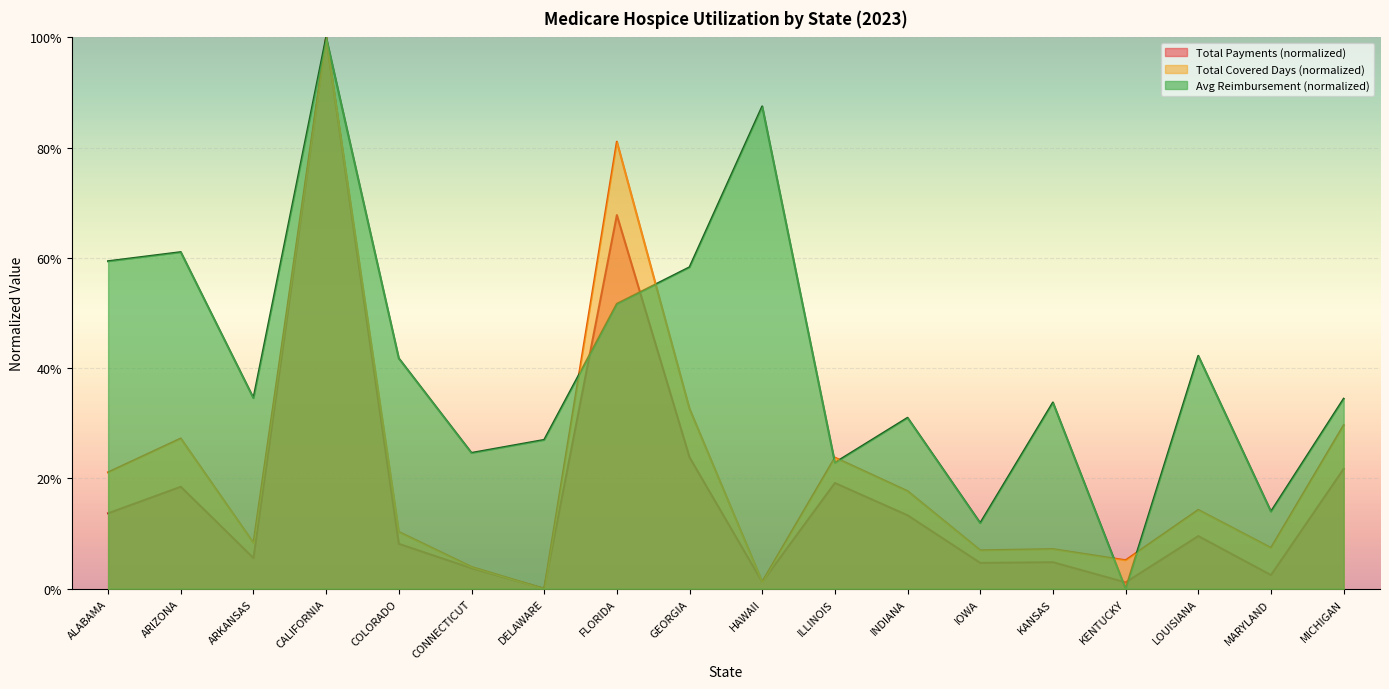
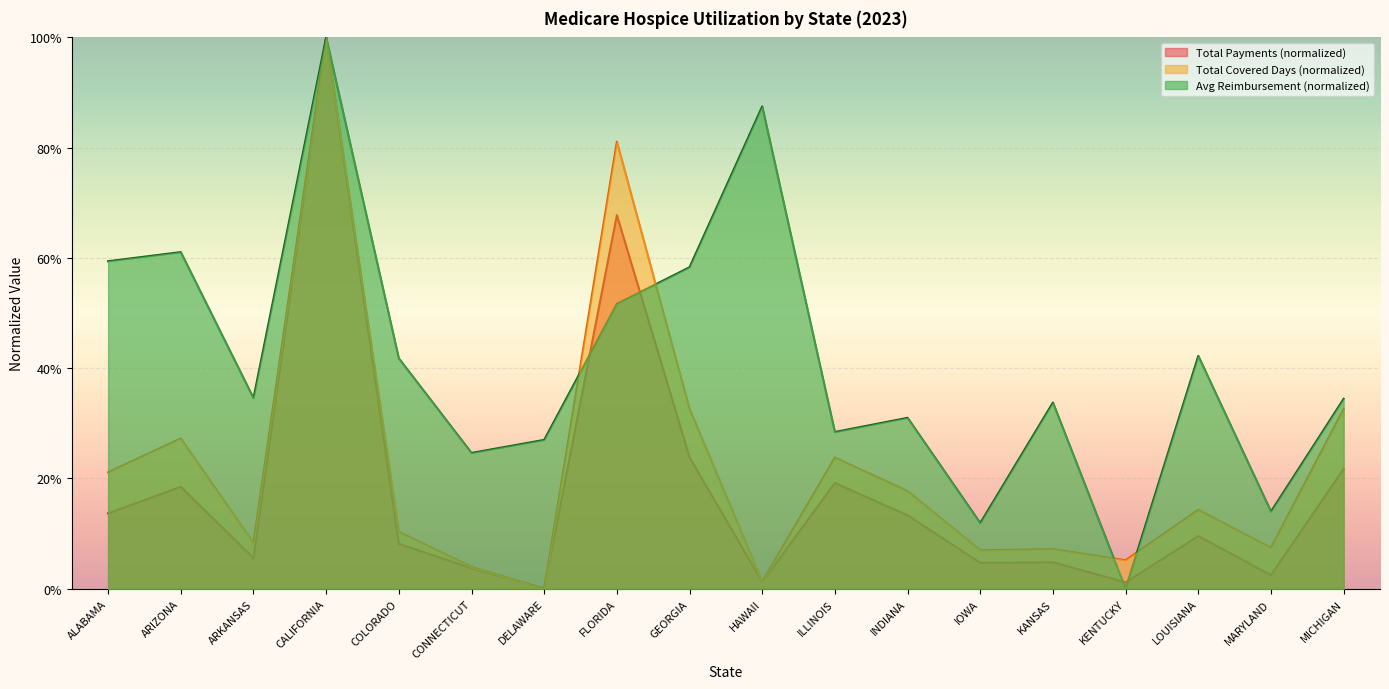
Avg Reimbursement (normalized), ILLINOIS: 23% -> 28%
Total Covered Days (normalized), MICHIGAN: 30% -> 33%
